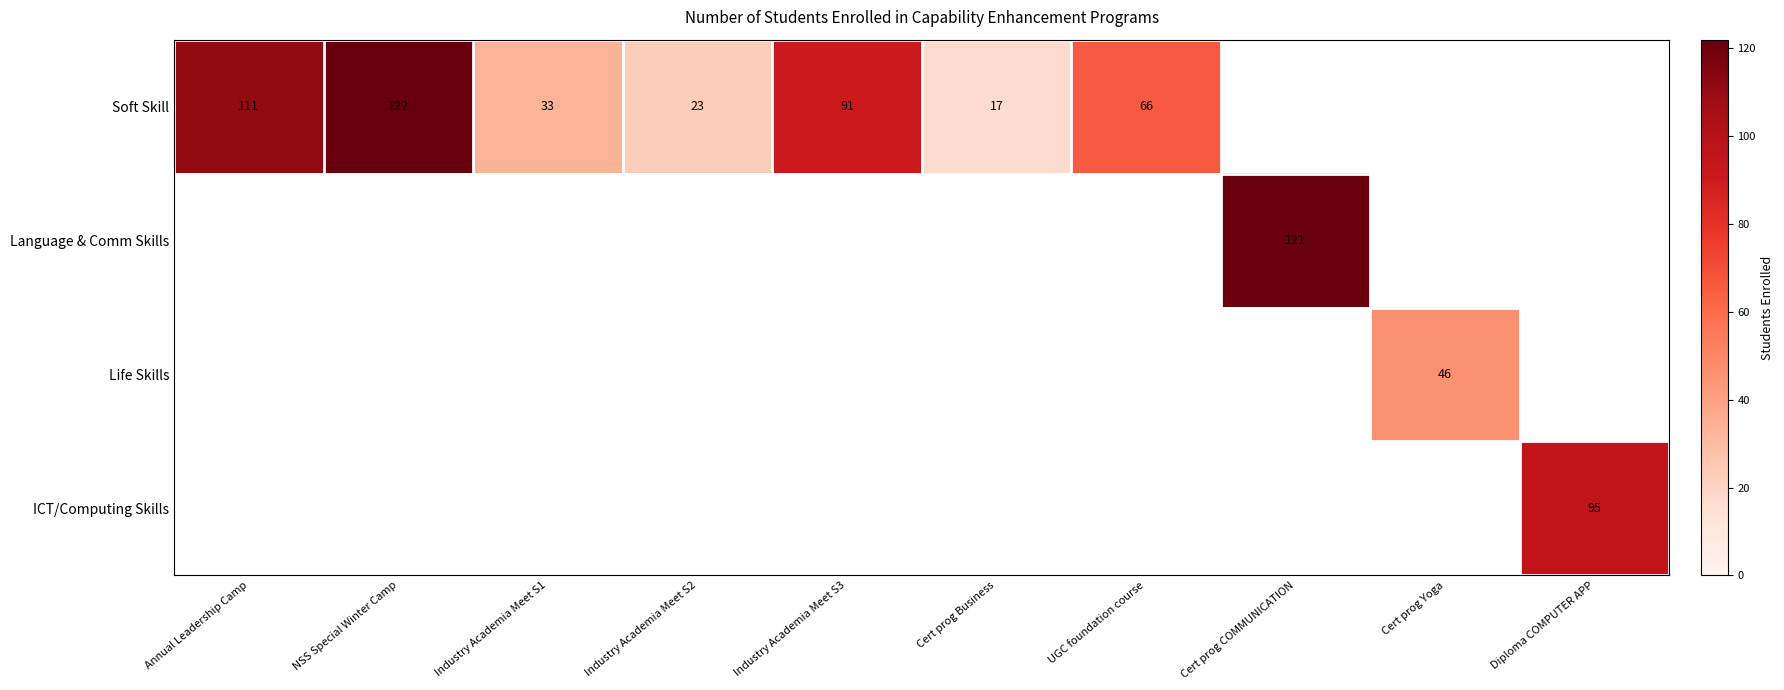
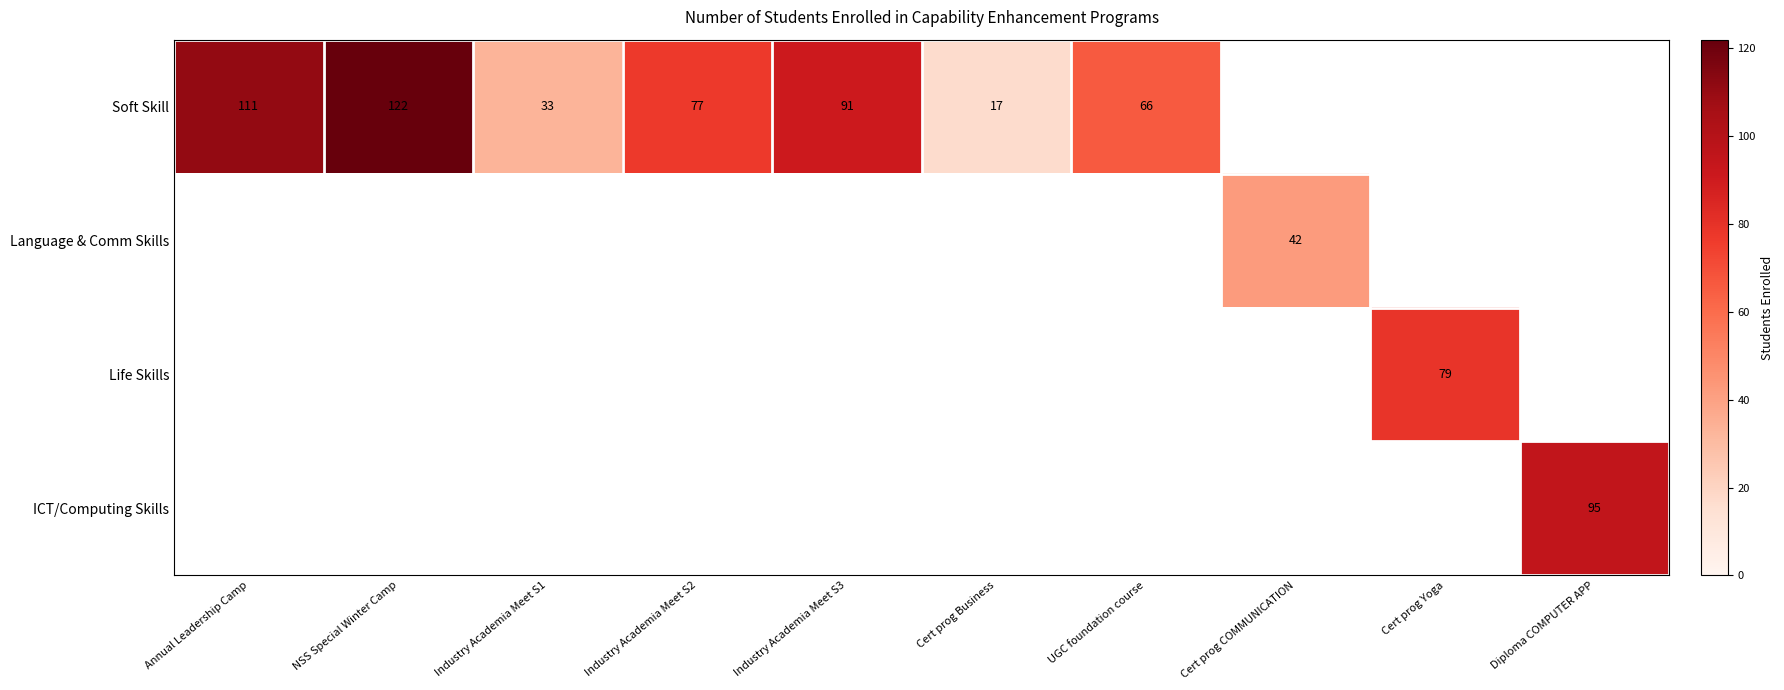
Soft Skill, Industry Academia Meet S2: 23 -> 77
Language & Comm Skills, Cert prog COMMUNICATION: 121 -> 42
Life Skills, Cert prog Yoga: 46 -> 79
